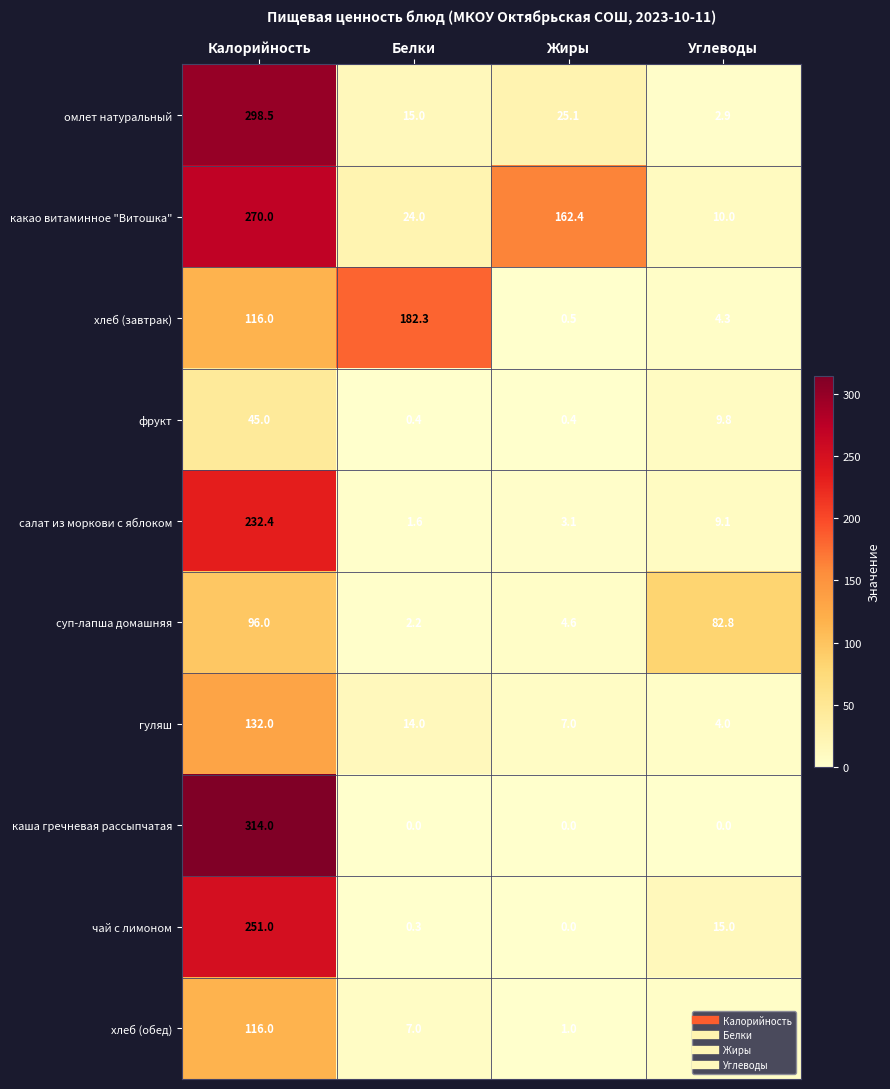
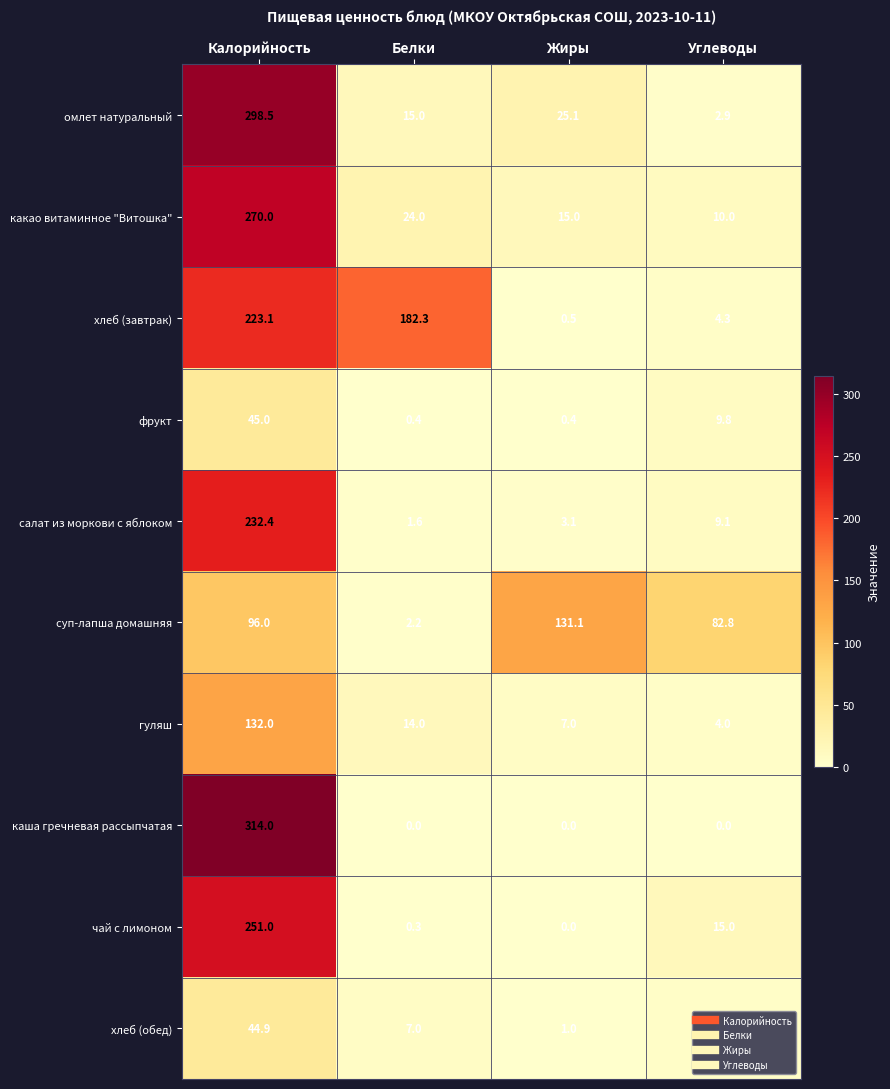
какао витаминное "Витошка", Жиры: 162.4 -> 15.0
хлеб (завтрак), Калорийность: 116.0 -> 223.1
суп-лапша домашняя, Жиры: 4.6 -> 131.1
хлеб (обед), Калорийность: 116.0 -> 44.9
